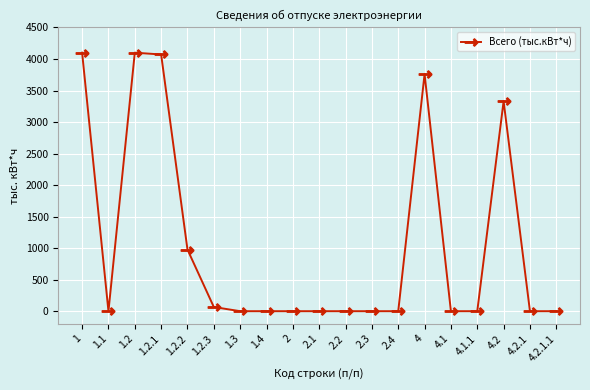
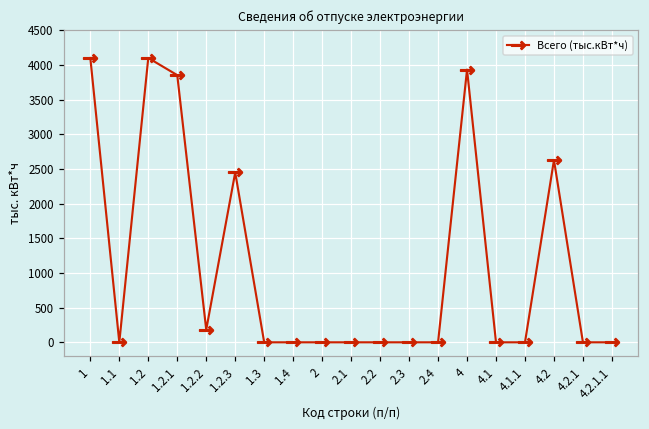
1.2.1: 4100 -> 3900
1.2.2: 1000 -> 200
1.2.3: 100 -> 2400
4: 3800 -> 3900
4.2: 3300 -> 2600
